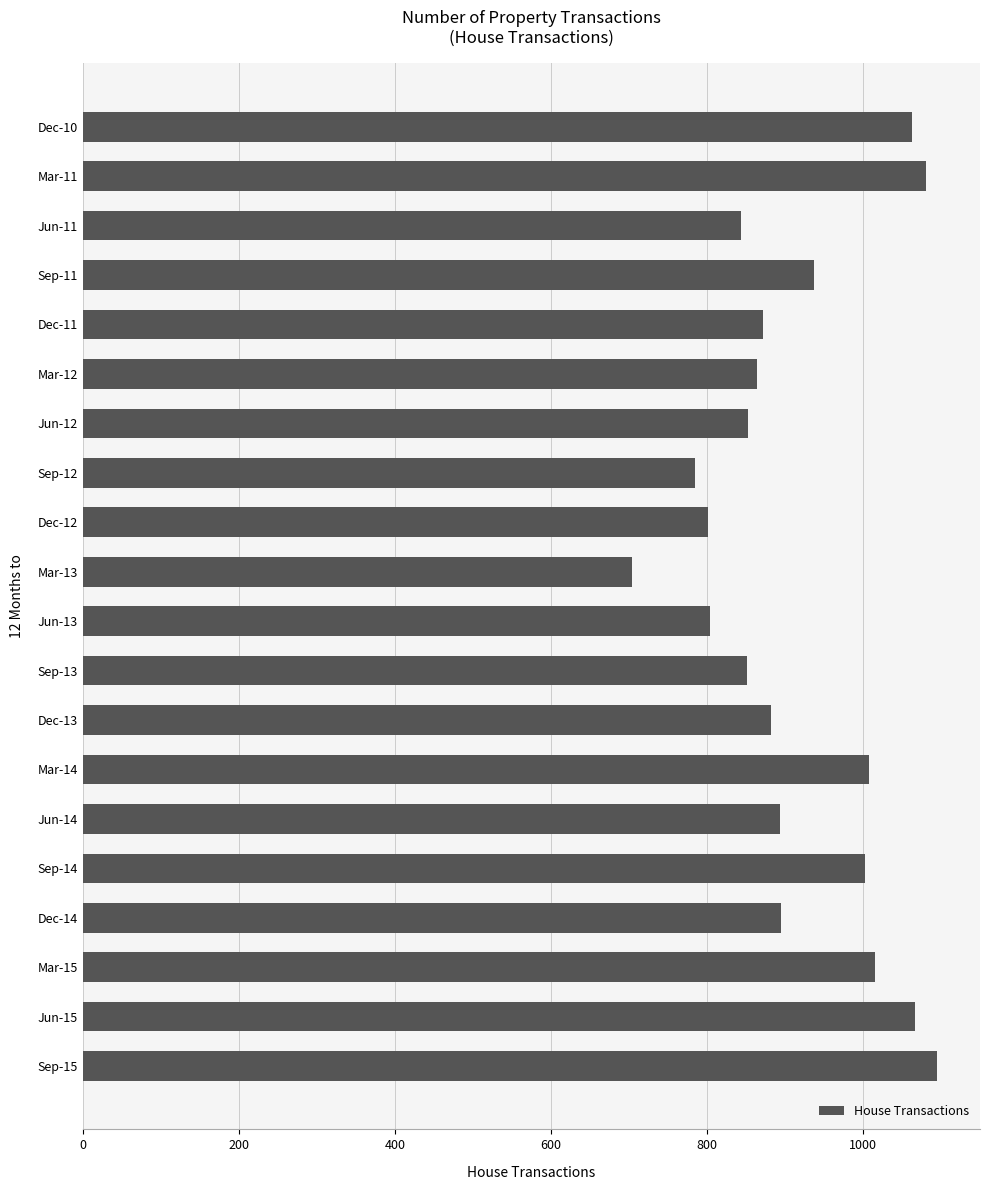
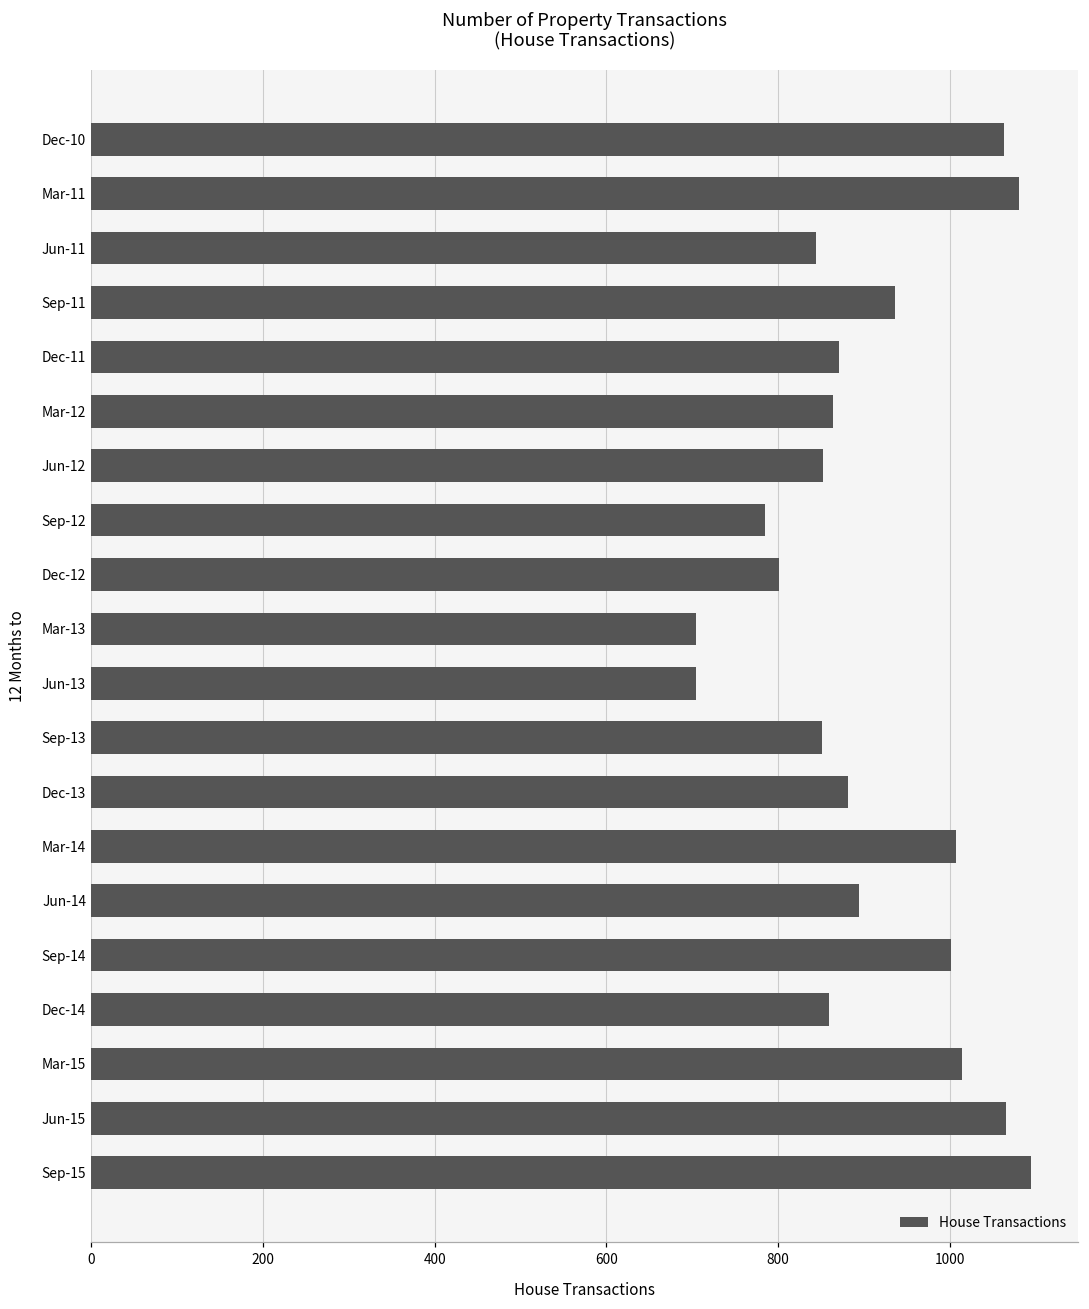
Jun-13: 800 -> 700
Dec-14: 900 -> 860
